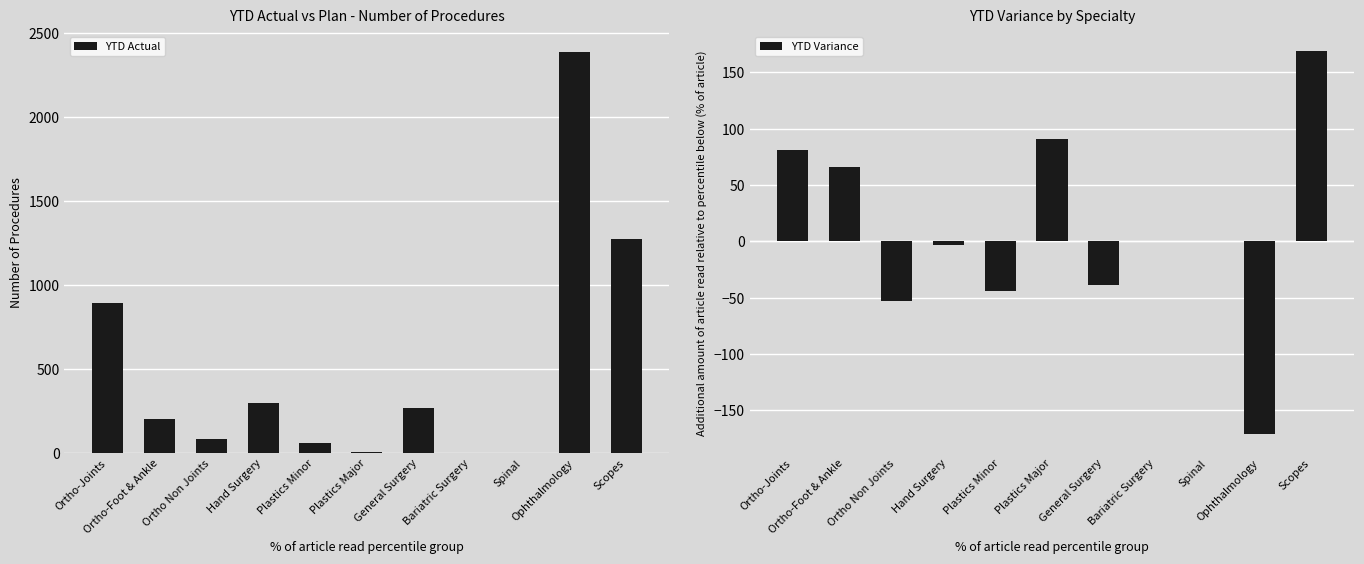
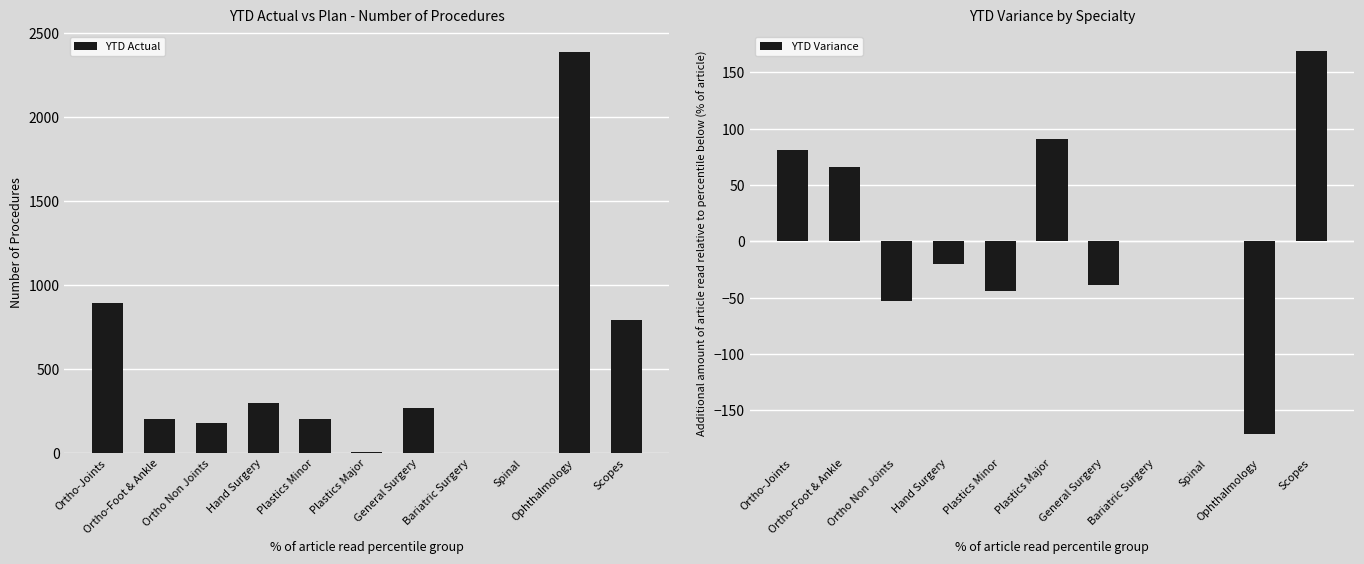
YTD Actual vs Plan - Number of Procedures, Ortho Non Joints: 90 -> 180
YTD Actual vs Plan - Number of Procedures, Plastics Minor: 60 -> 200
YTD Actual vs Plan - Number of Procedures, Scopes: 1270 -> 790
YTD Variance by Specialty, Hand Surgery: -3 -> -20
